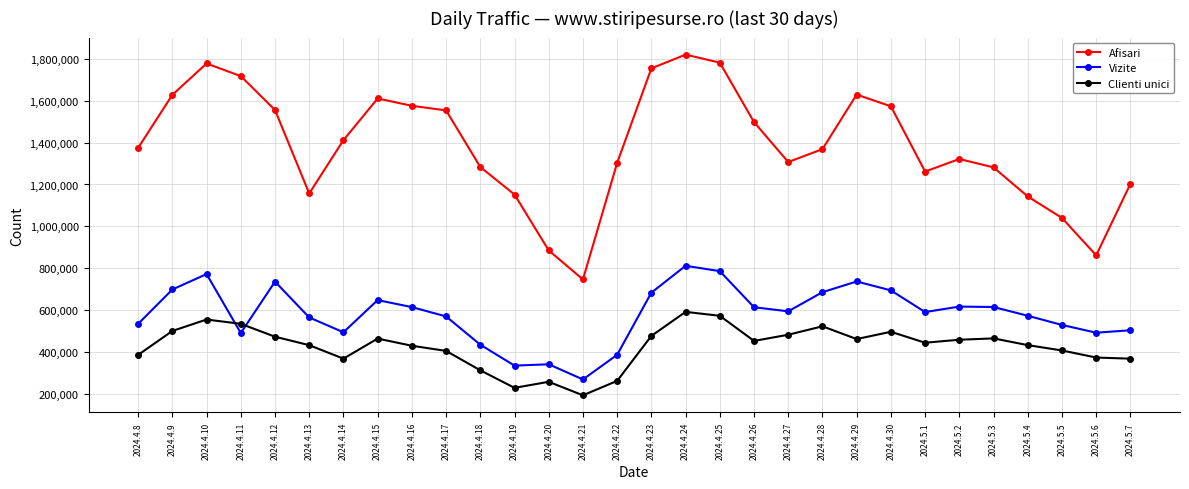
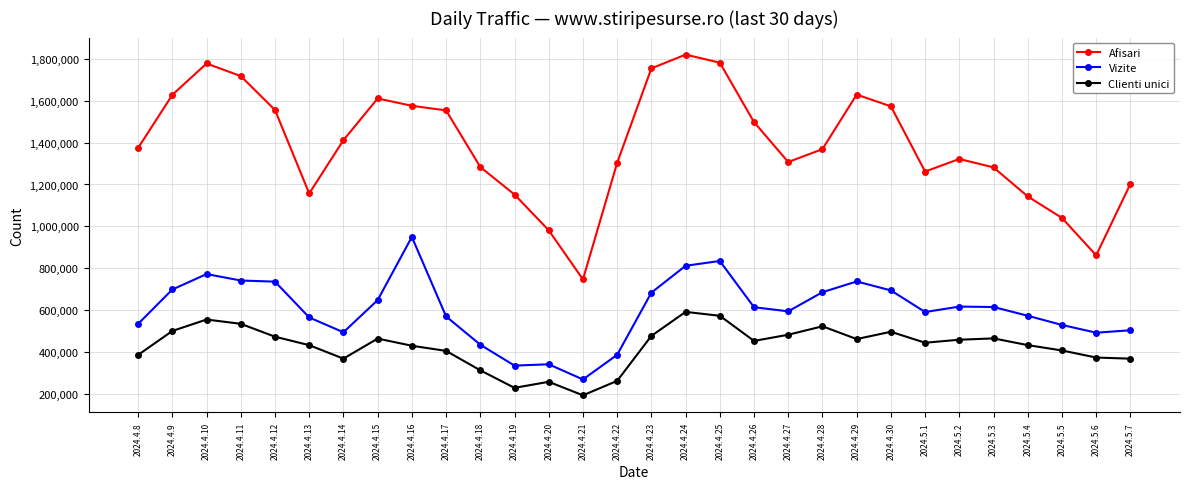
Vizite, 2024.4.11: 490,000 -> 740,000
Vizite, 2024.4.16: 610,000 -> 950,000
Afisari, 2024.4.20: 880,000 -> 980,000
Vizite, 2024.4.25: 790,000 -> 830,000
